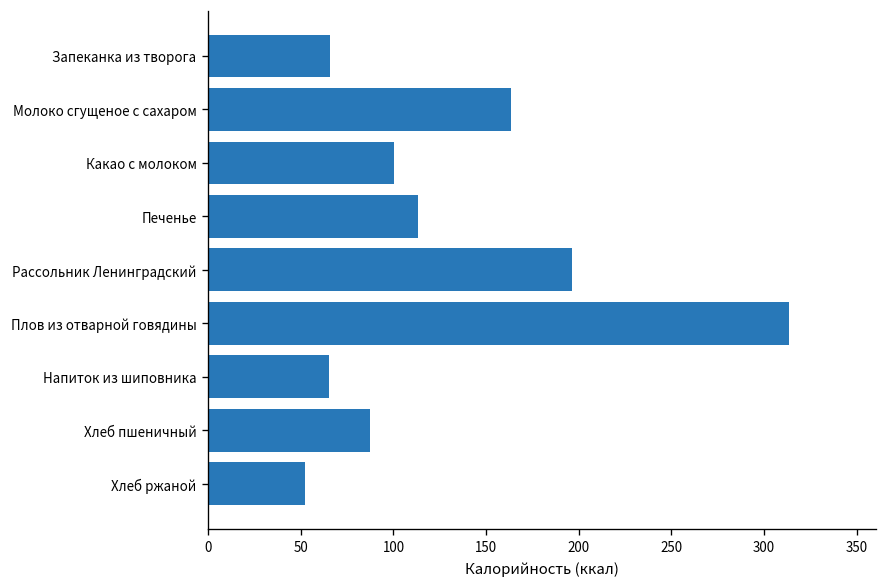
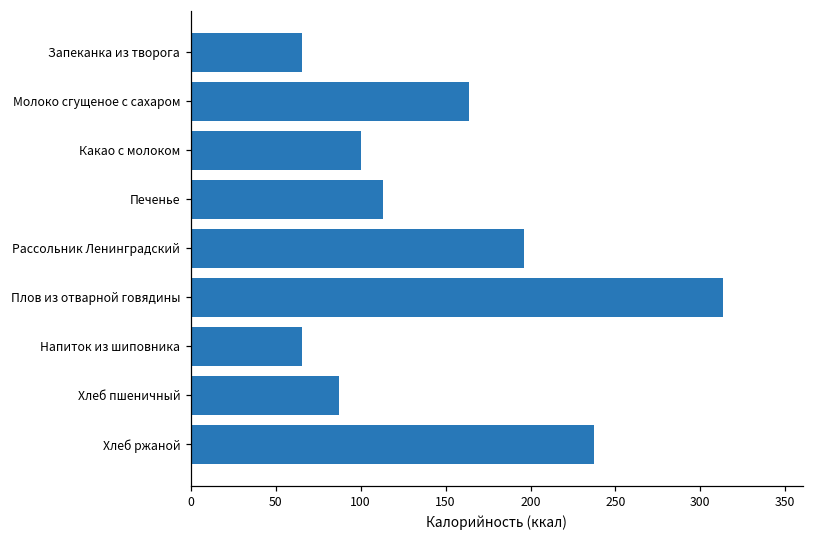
Хлеб ржаной: 52 -> 238
